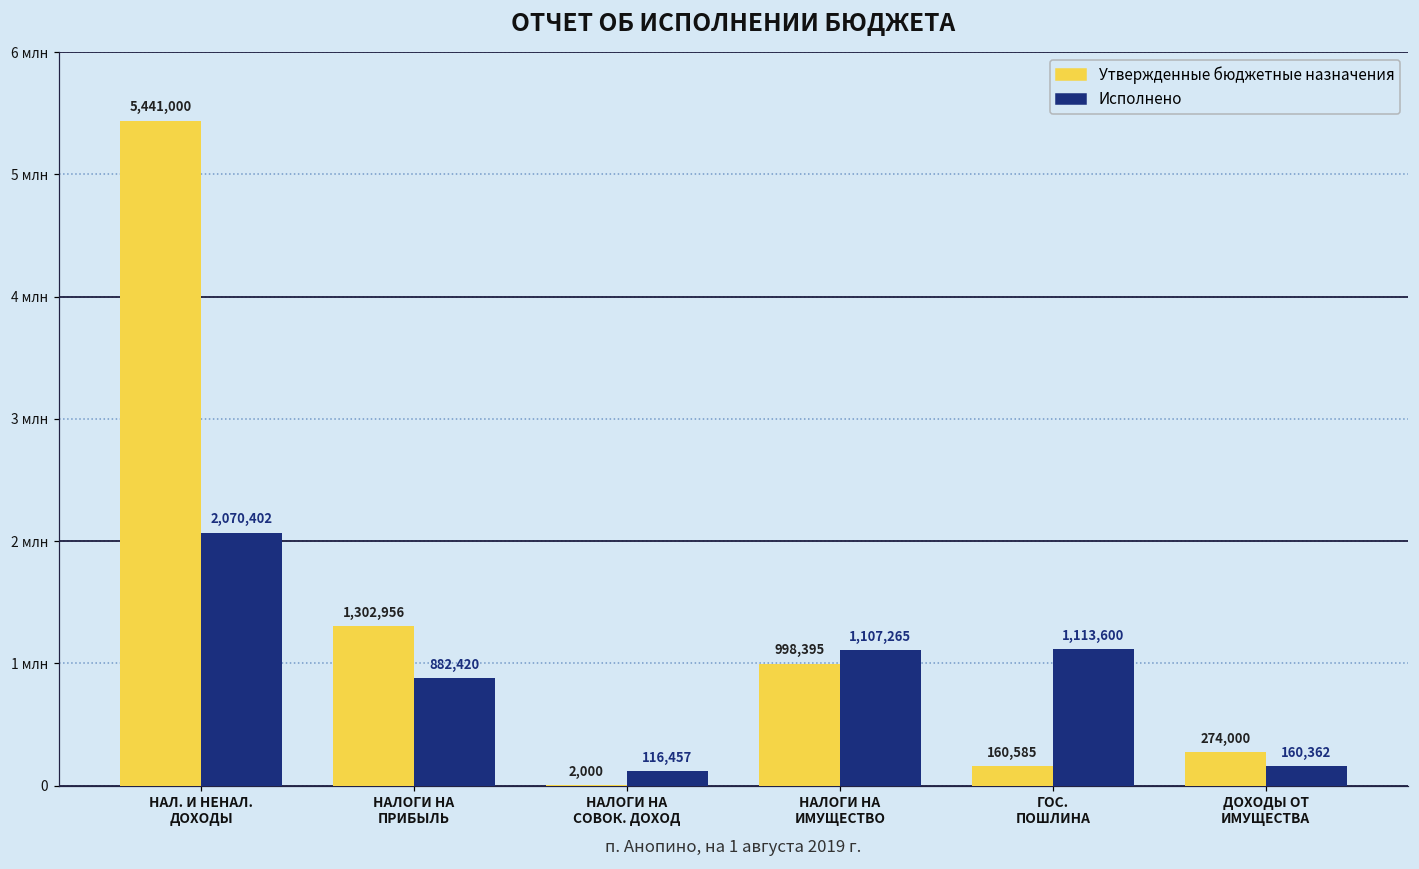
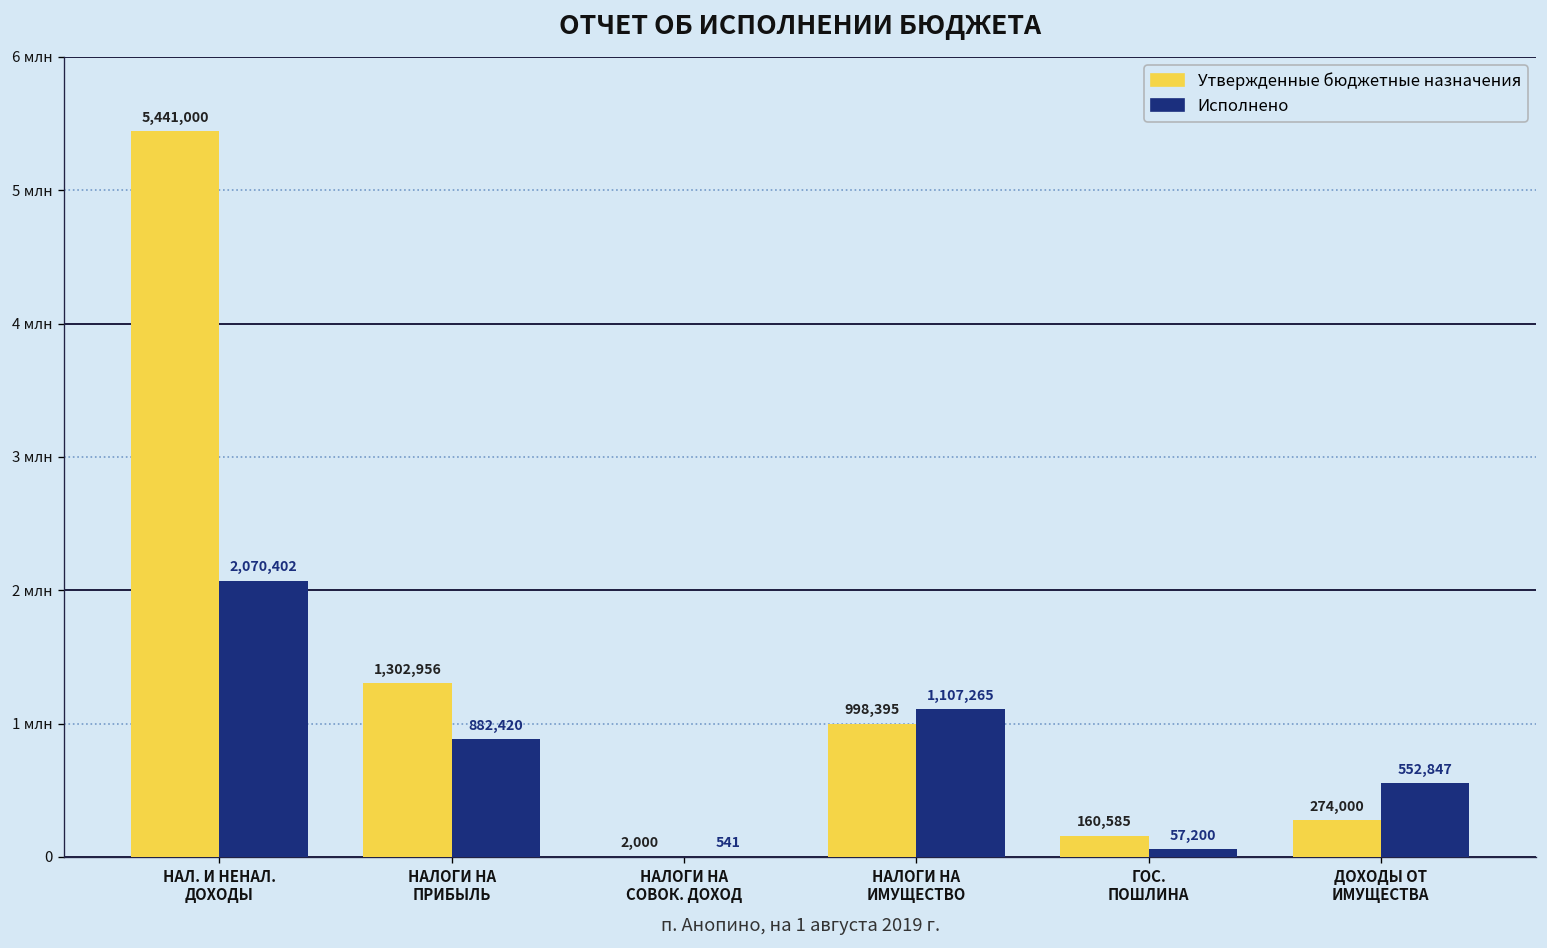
Исполнено, НАЛОГИ НА СОВОК. ДОХОД: 116,457 -> 541
Исполнено, ГОС. ПОШЛИНА: 1,113,600 -> 57,200
Исполнено, ДОХОДЫ ОТ ИМУЩЕСТВА: 160,362 -> 552,847
